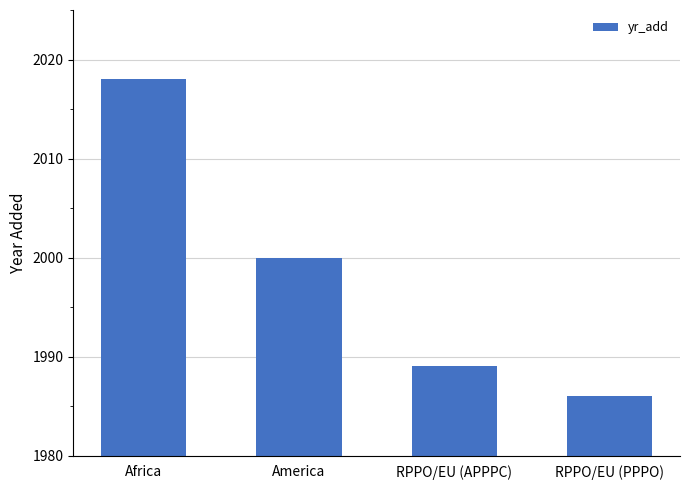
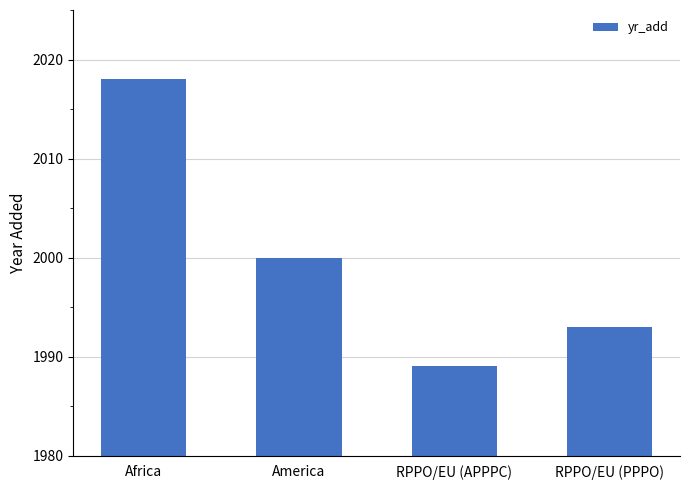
RPPO/EU (PPPO): 1986 -> 1993
